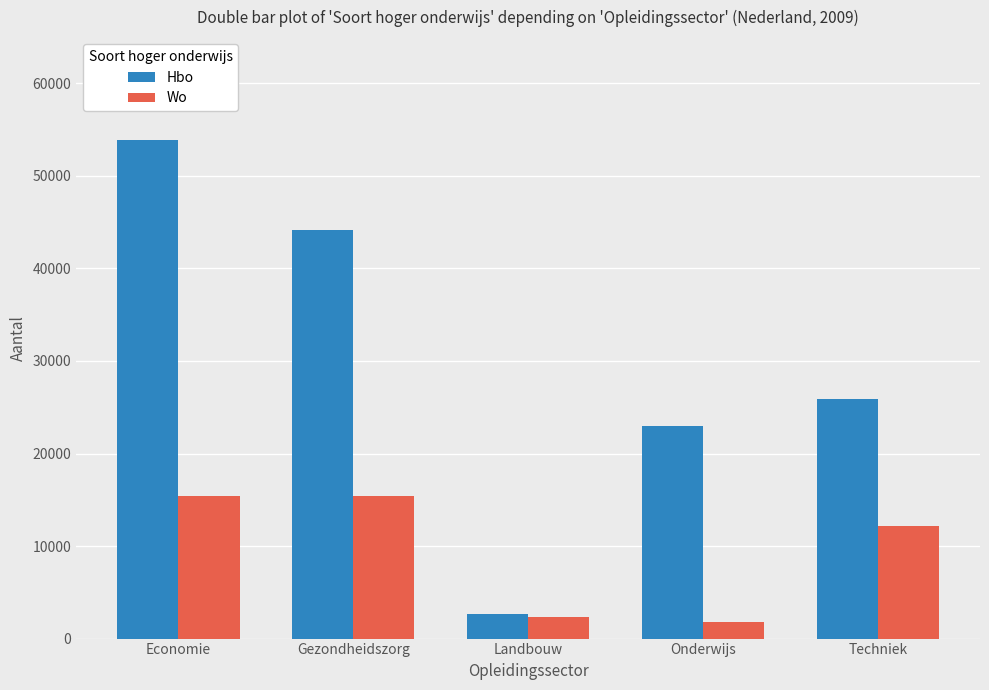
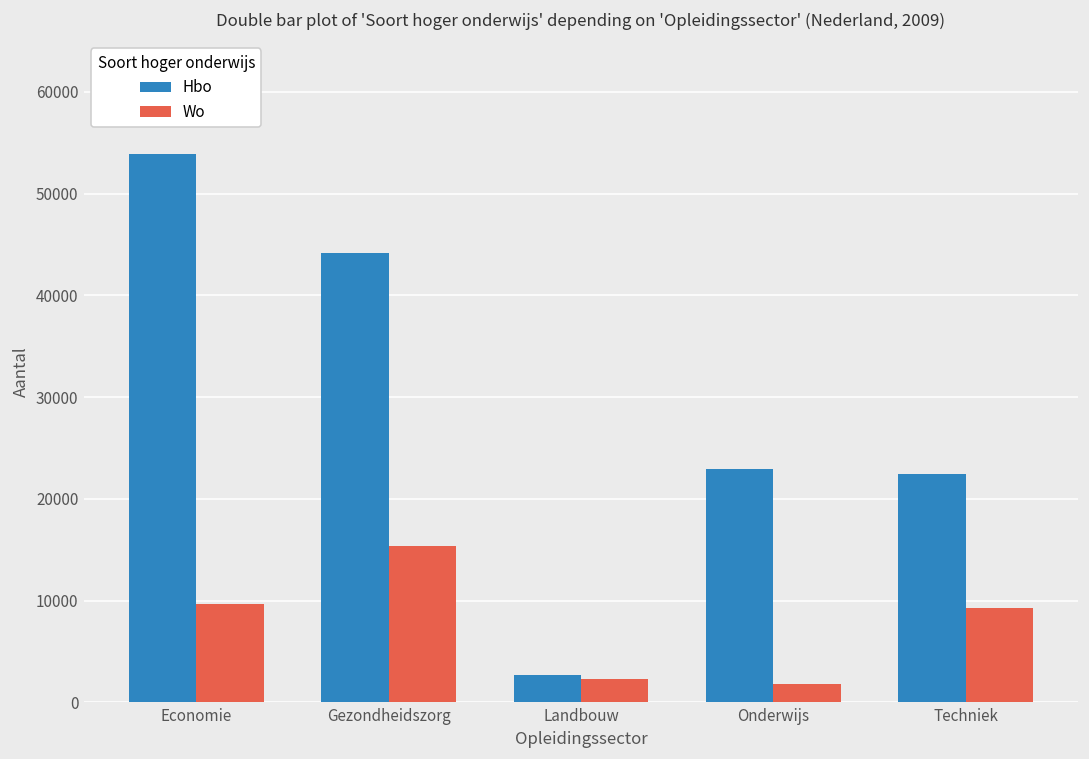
Wo, Economie: 15000 -> 10000
Hbo, Techniek: 26000 -> 22000
Wo, Techniek: 12000 -> 9000
